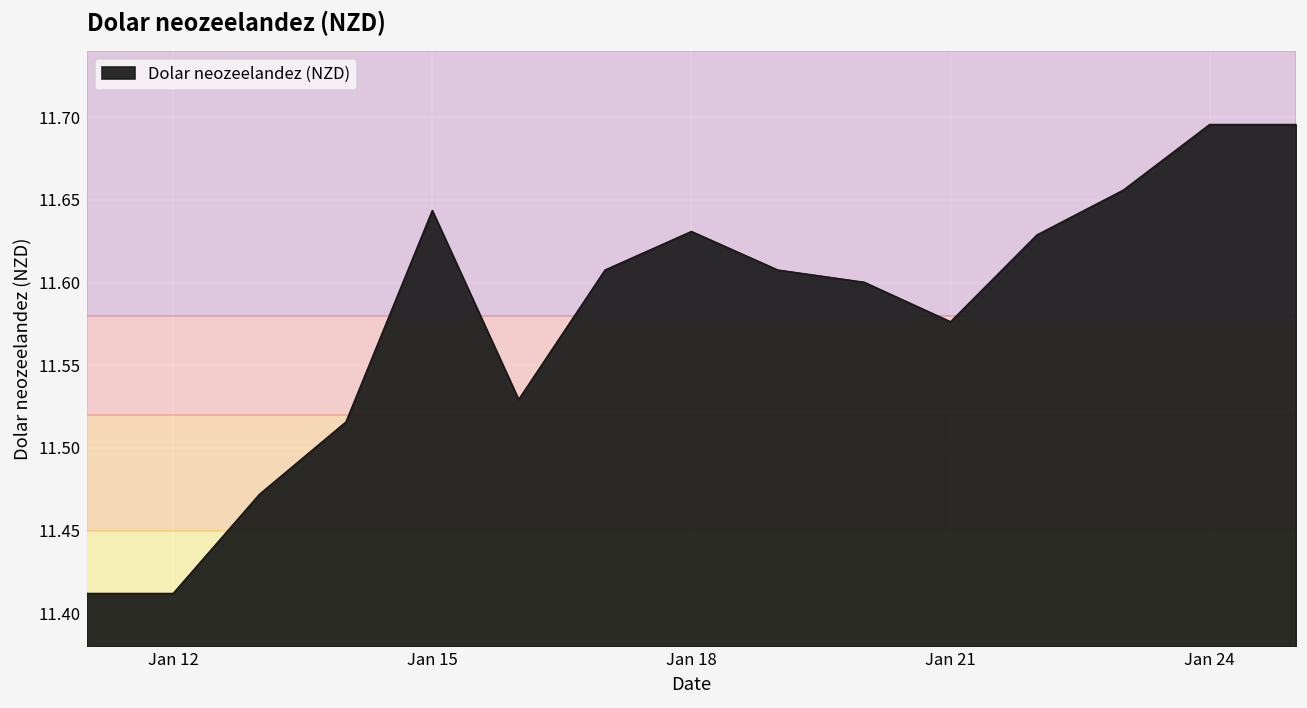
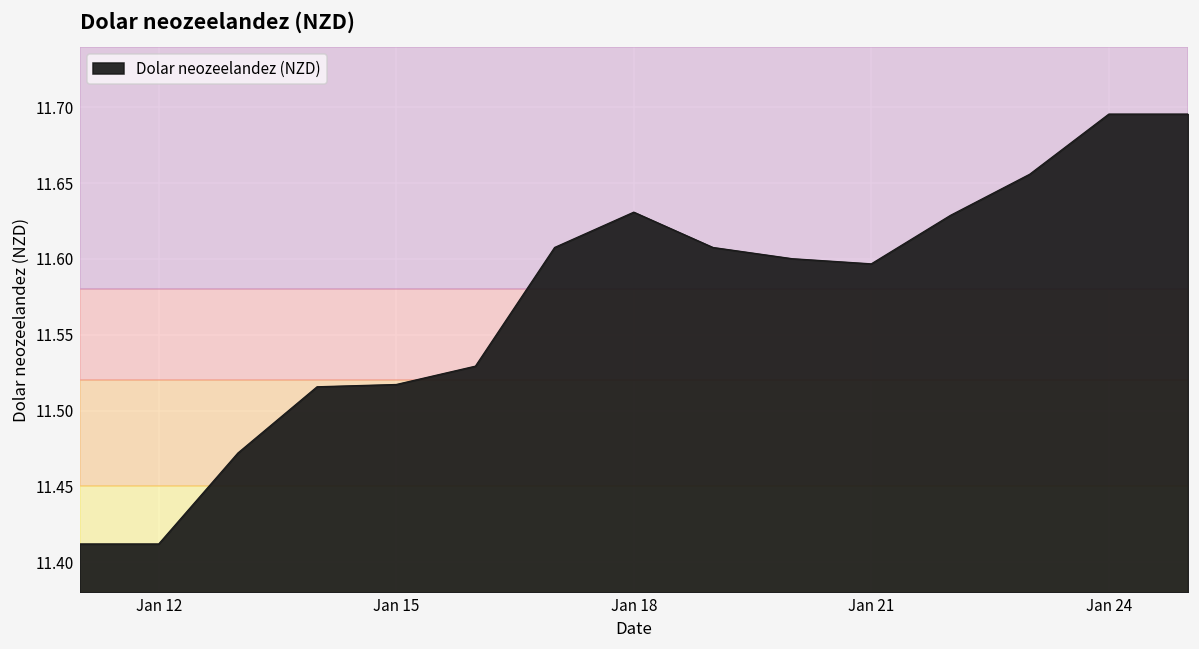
Jan 15: 11.644 -> 11.517
Jan 21: 11.576 -> 11.597
